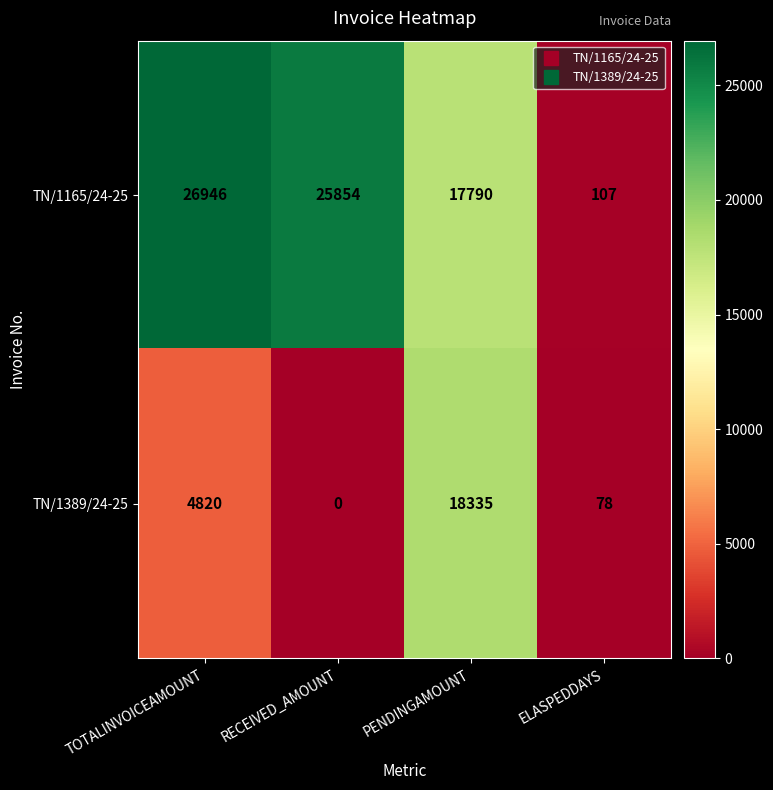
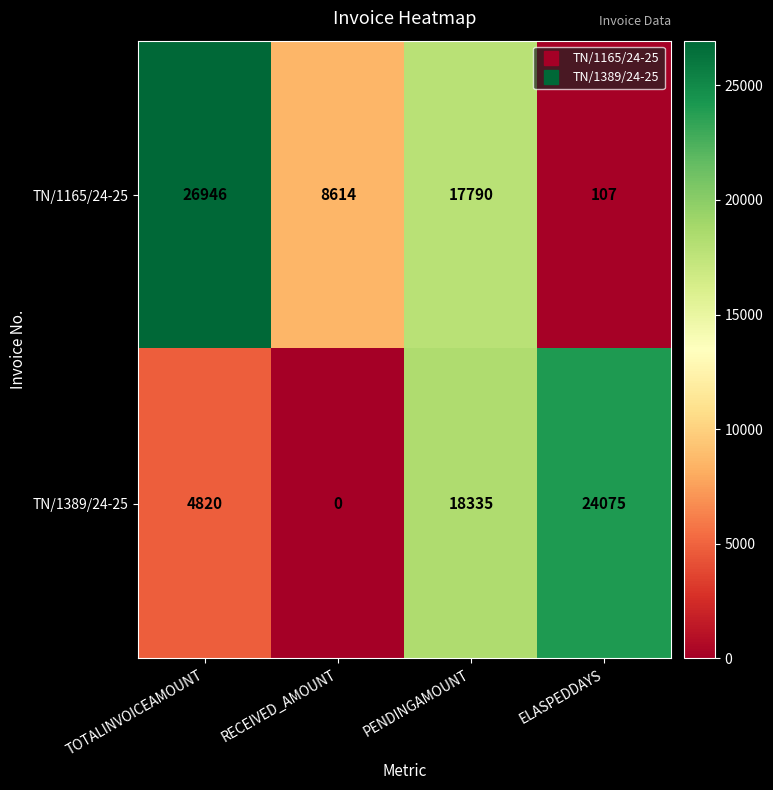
TN/1165/24-25, RECEIVED_AMOUNT: 25854 -> 8614
TN/1389/24-25, ELASPEDDAYS: 78 -> 24075
